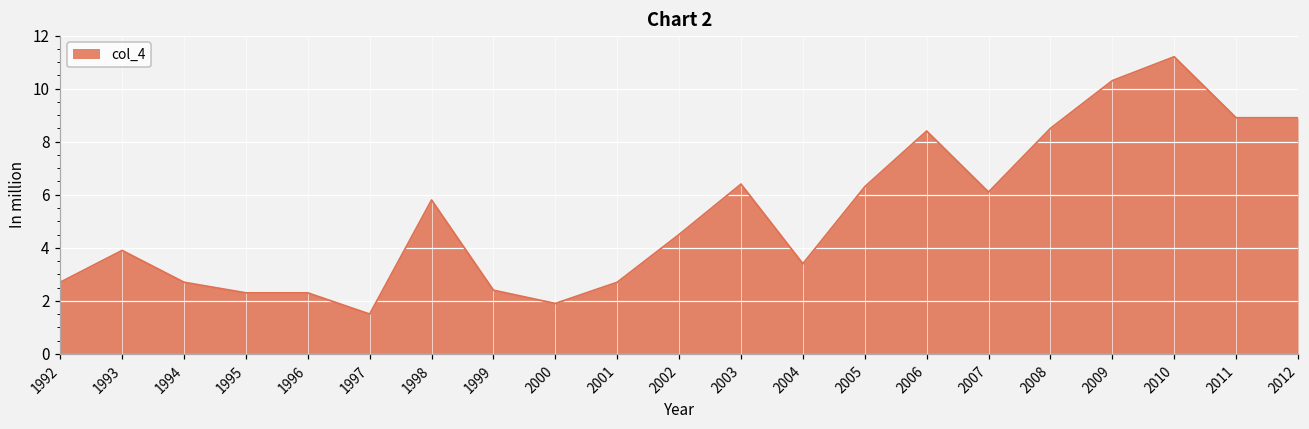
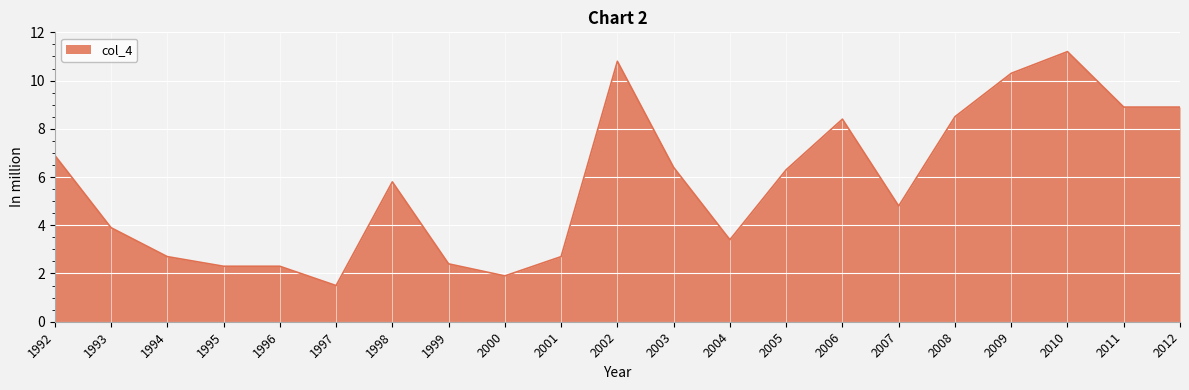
1992: 2.7 -> 6.9
2002: 4.5 -> 10.8
2007: 6.1 -> 4.8
